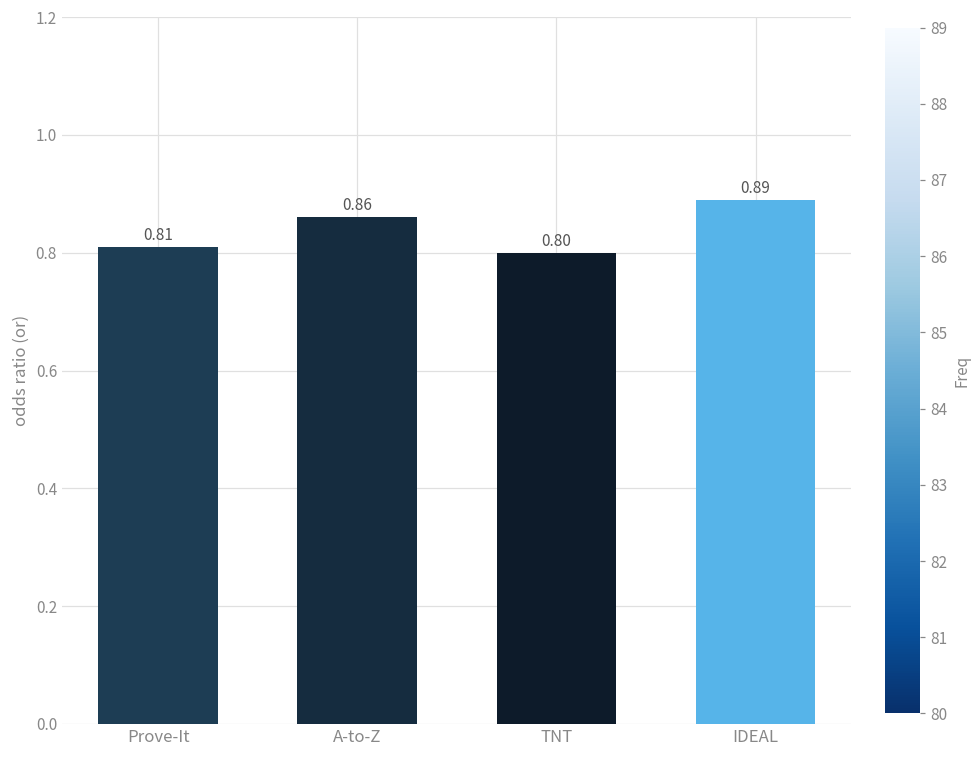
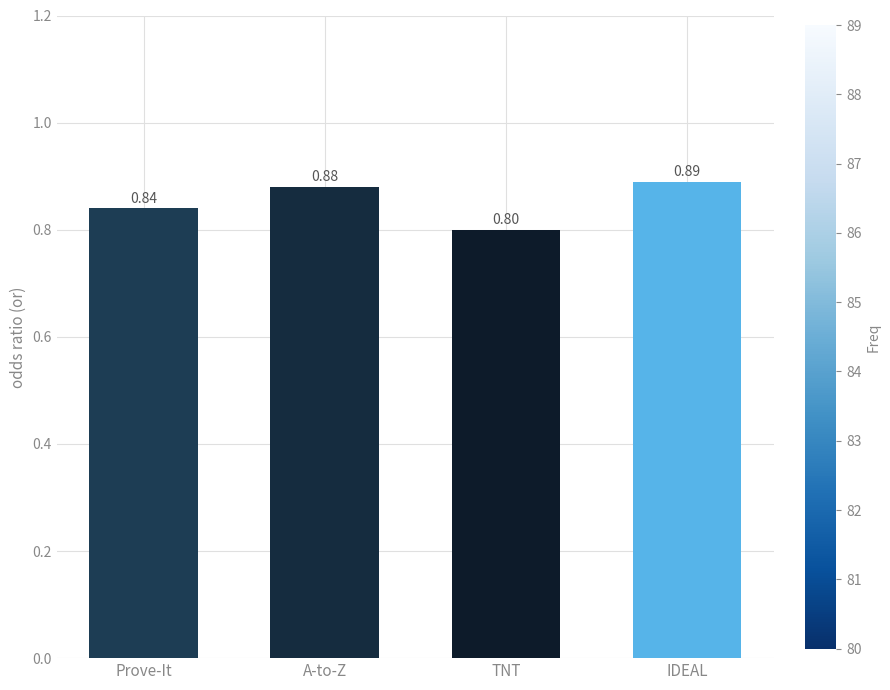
Prove-It: 0.81 -> 0.84
A-to-Z: 0.86 -> 0.88
